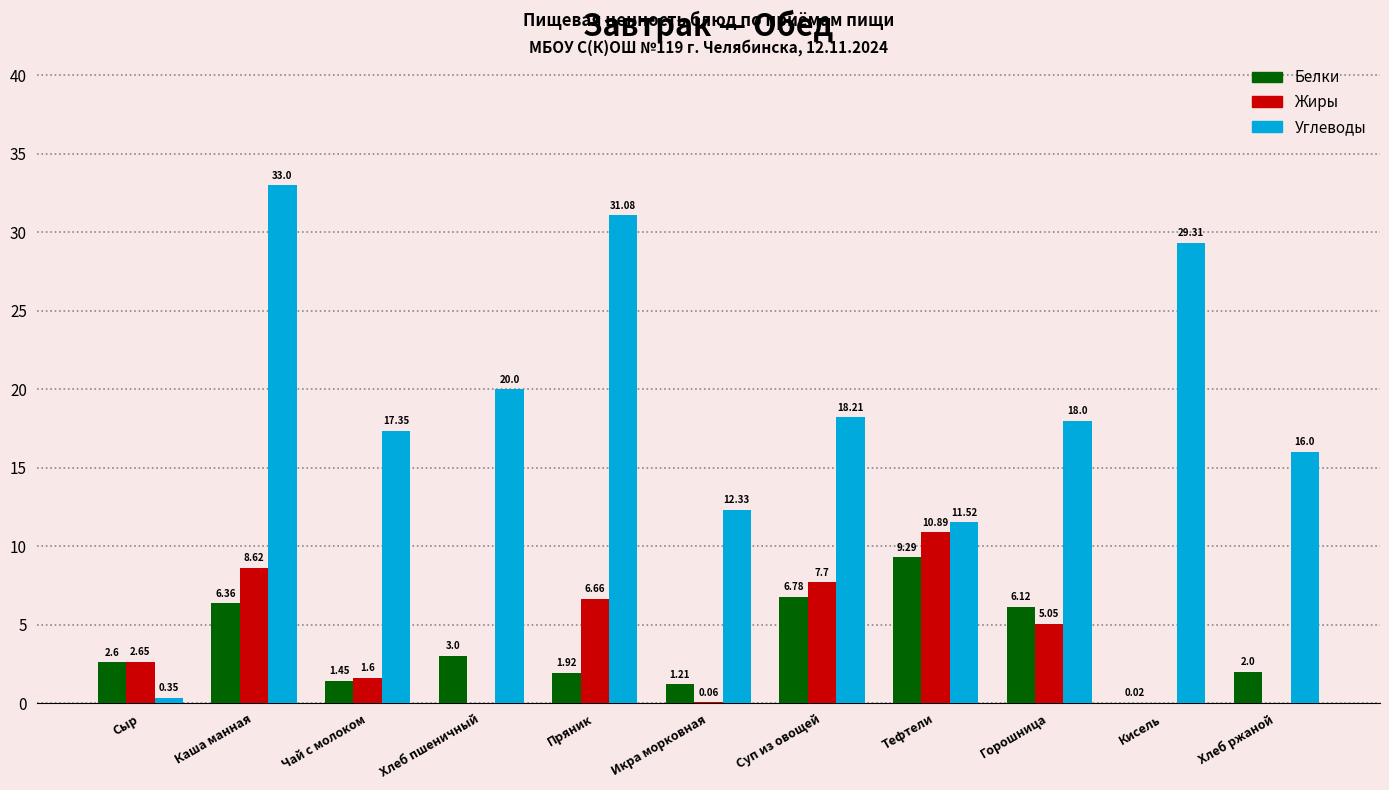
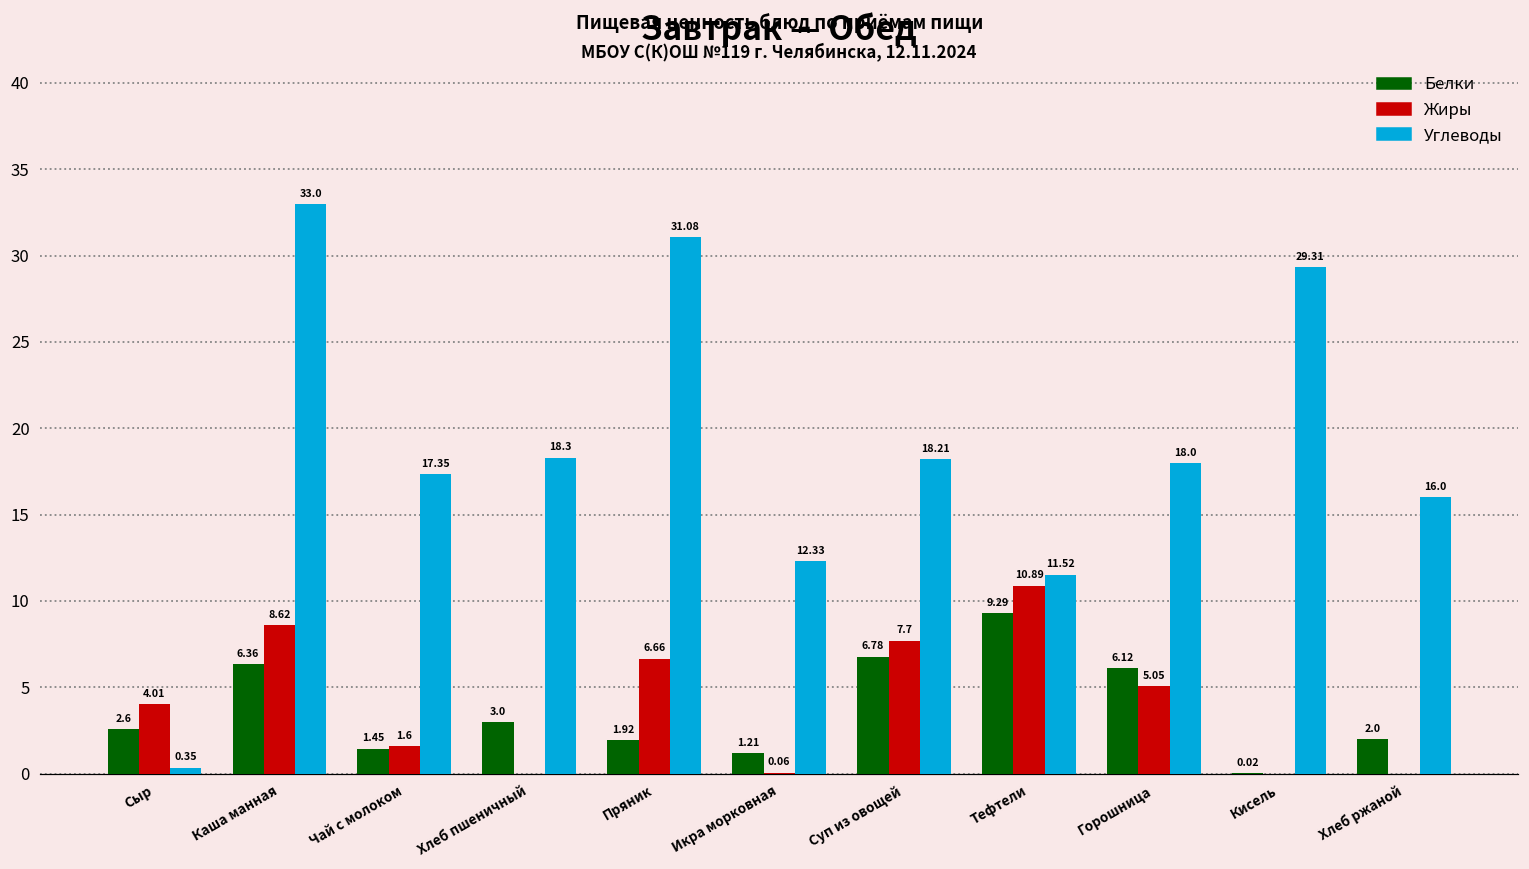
Жиры, Сыр: 2.65 -> 4.01
Углеводы, Хлеб пшеничный: 20.0 -> 18.3
